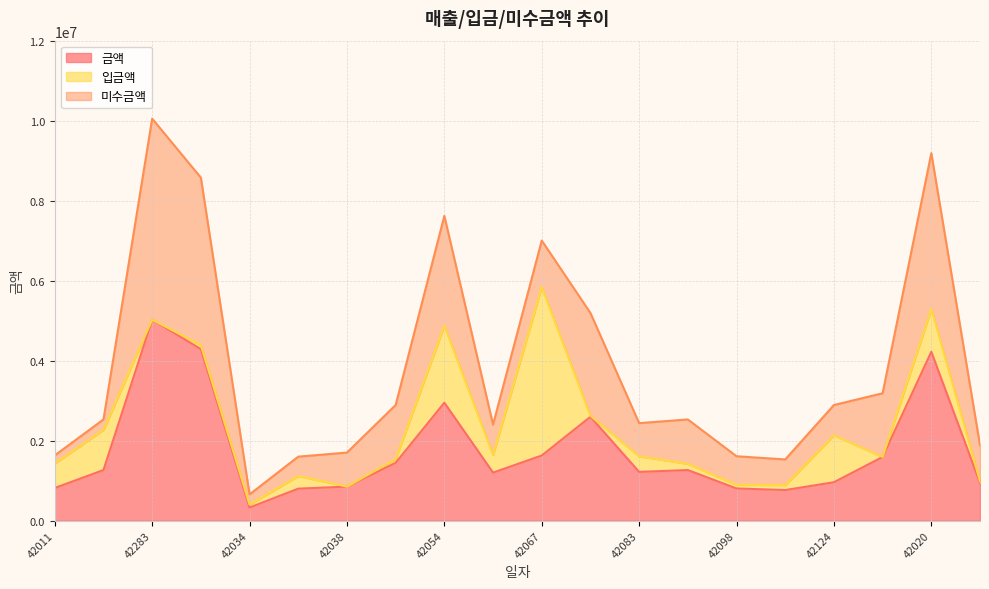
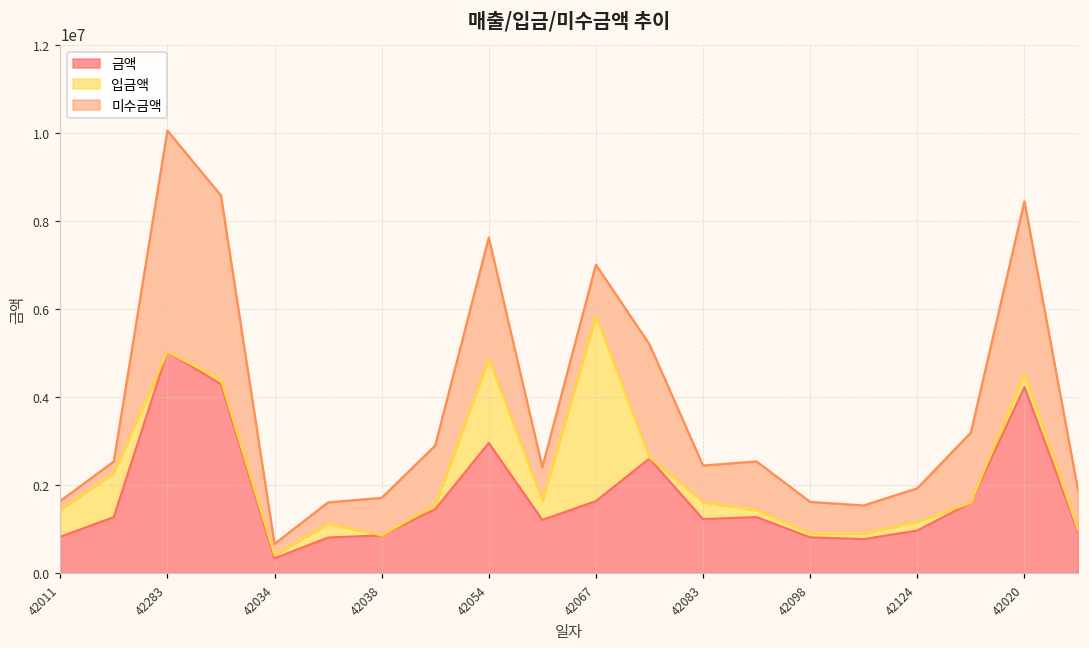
입금액, 42124: 1200000 -> 200000
입금액, 42020: 1100000 -> 300000
